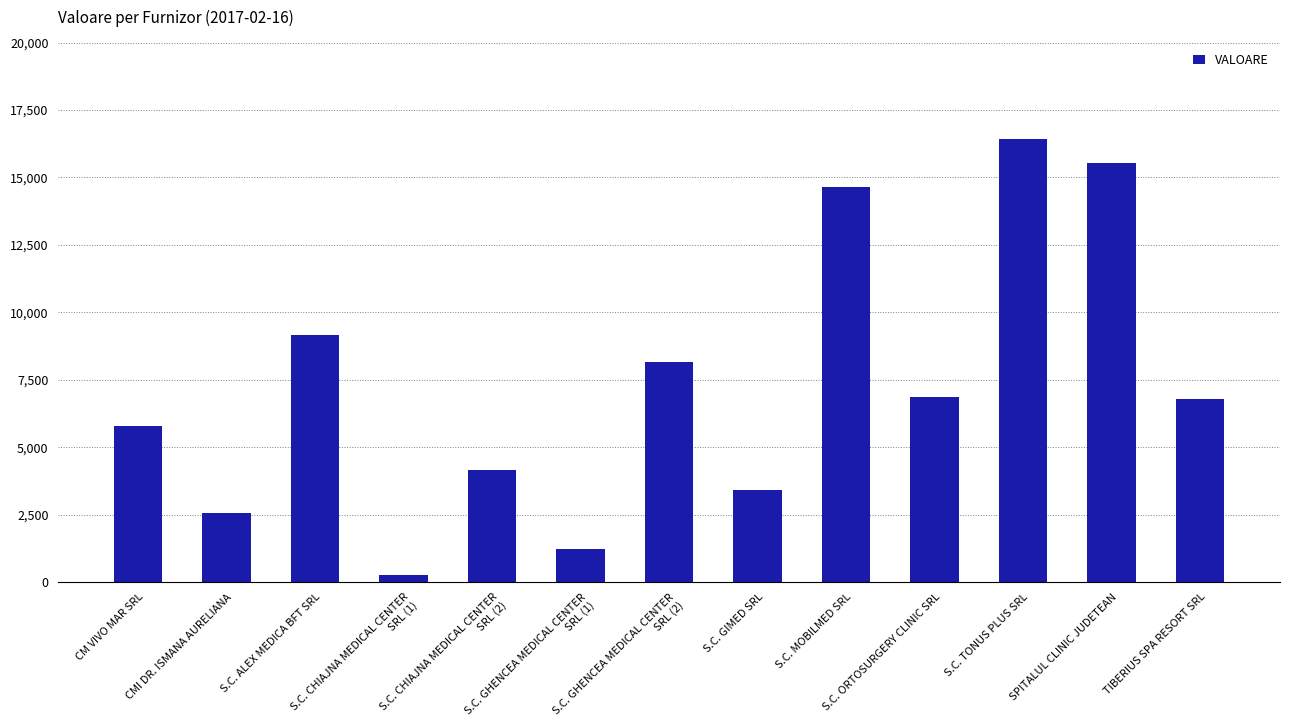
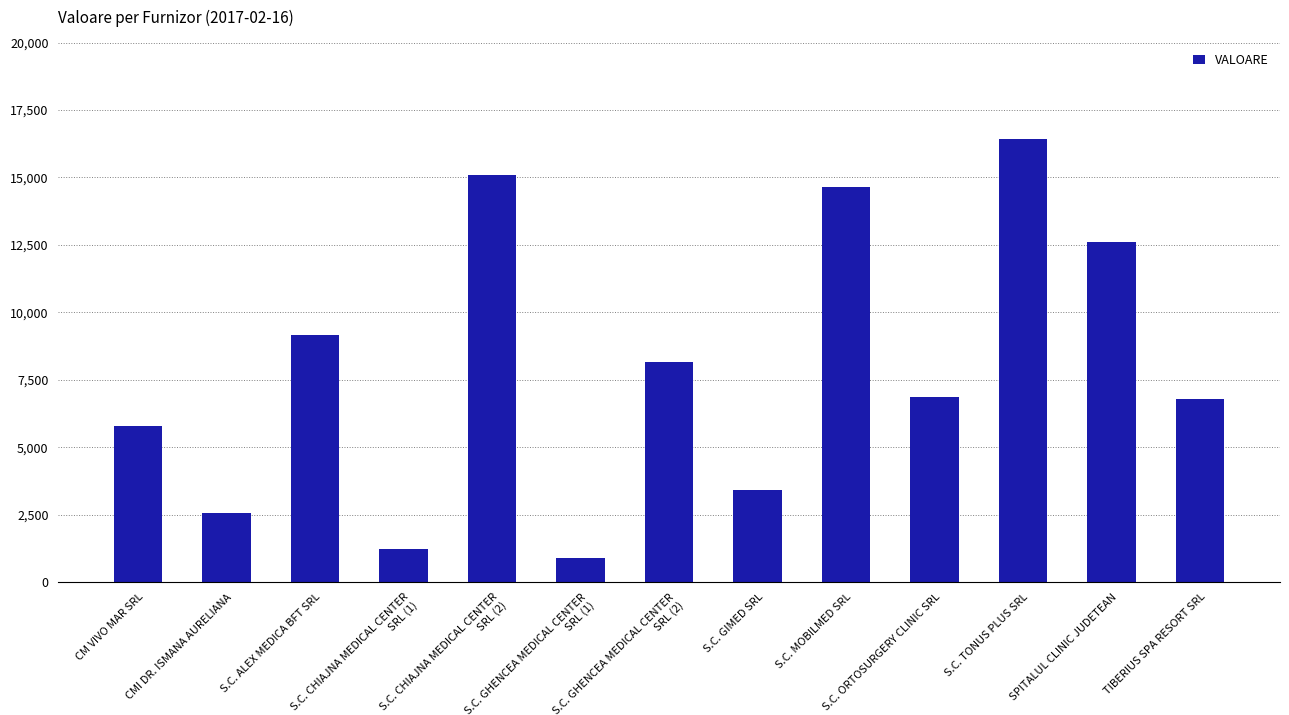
S.C. CHIAJNA MEDICAL CENTER SRL (1): 200 -> 1,200
S.C. CHIAJNA MEDICAL CENTER SRL (2): 4,100 -> 15,100
S.C. GHENCEA MEDICAL CENTER SRL (1): 1,200 -> 900
SPITALUL CLINIC JUDETEAN: 15,500 -> 12,600
